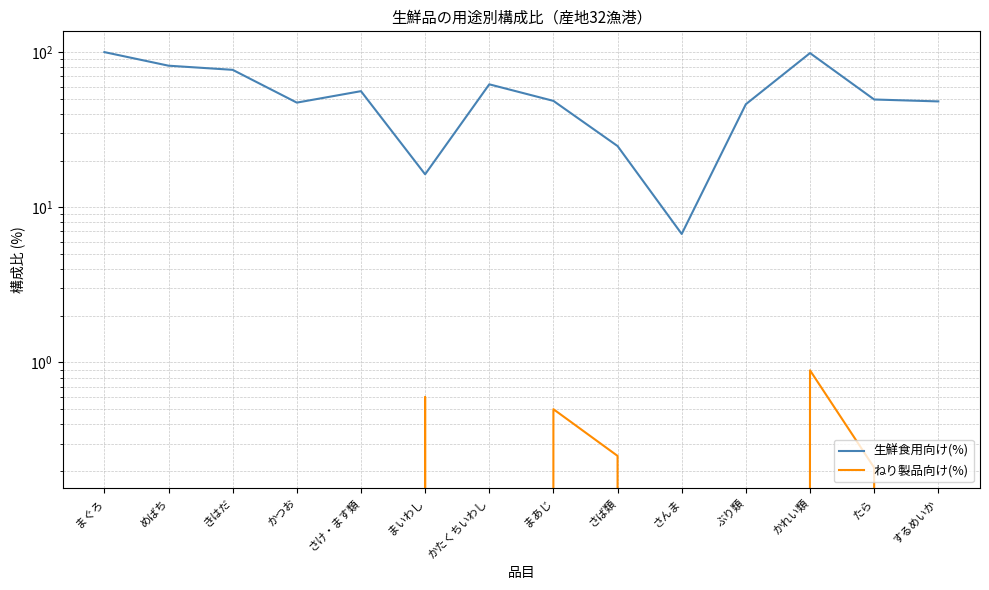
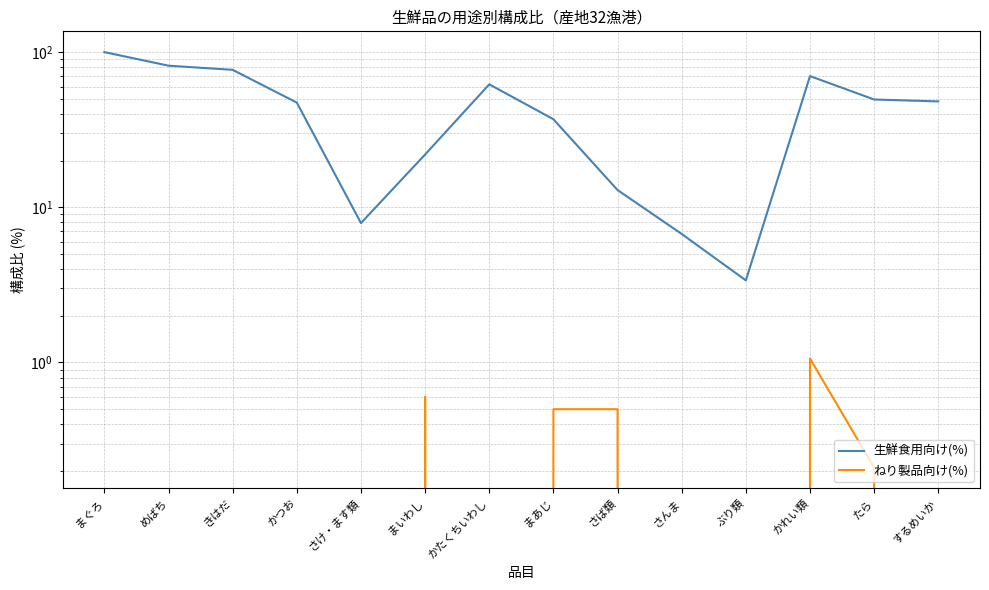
生鮮食用向け(%), さけ・ます類: 56 -> 8
生鮮食用向け(%), まいわし: 16 -> 22
生鮮食用向け(%), まあじ: 48 -> 37
生鮮食用向け(%), さば類: 25 -> 13
ねり製品向け(%), さば類: 0.25 -> 0.50
生鮮食用向け(%), ぶり類: 46 -> 3.4
生鮮食用向け(%), かれい類: 100 -> 70
ねり製品向け(%), かれい類: 0.9 -> 1.1
